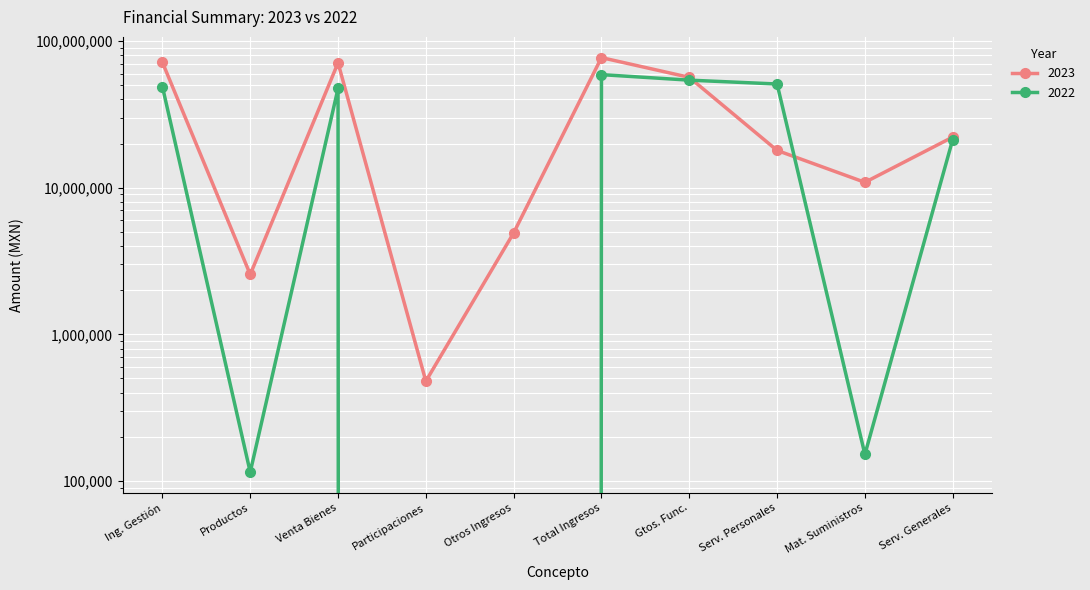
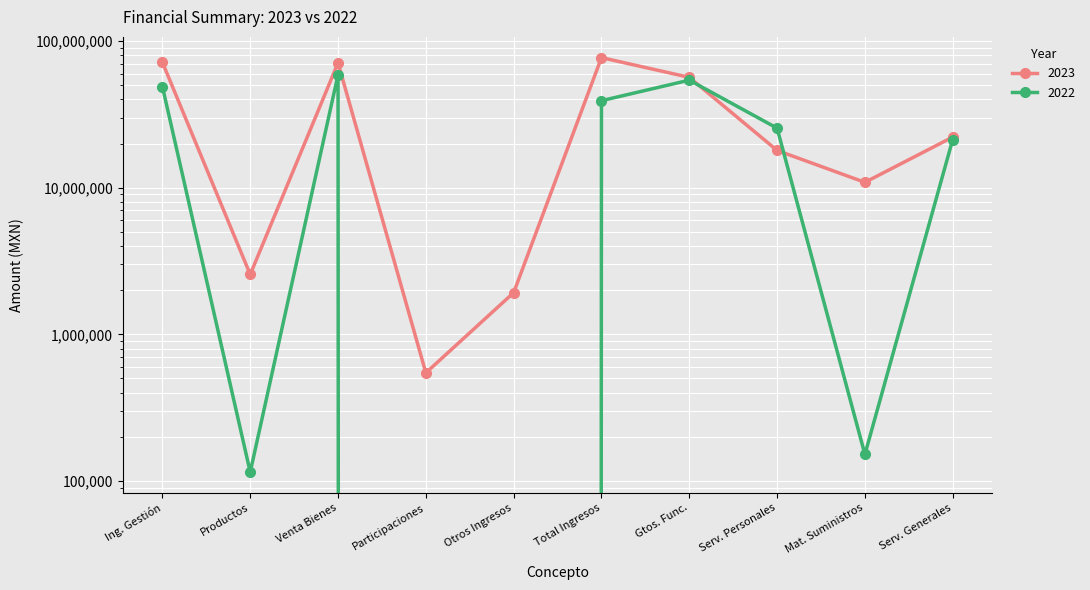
2022, Venta Bienes: 47,000,000 -> 59,000,000
2023, Participaciones: 480,000 -> 550,000
2023, Otros Ingresos: 4,900,000 -> 1,900,000
2022, Total Ingresos: 59,000,000 -> 39,000,000
2022, Serv. Personales: 51,000,000 -> 25,000,000
